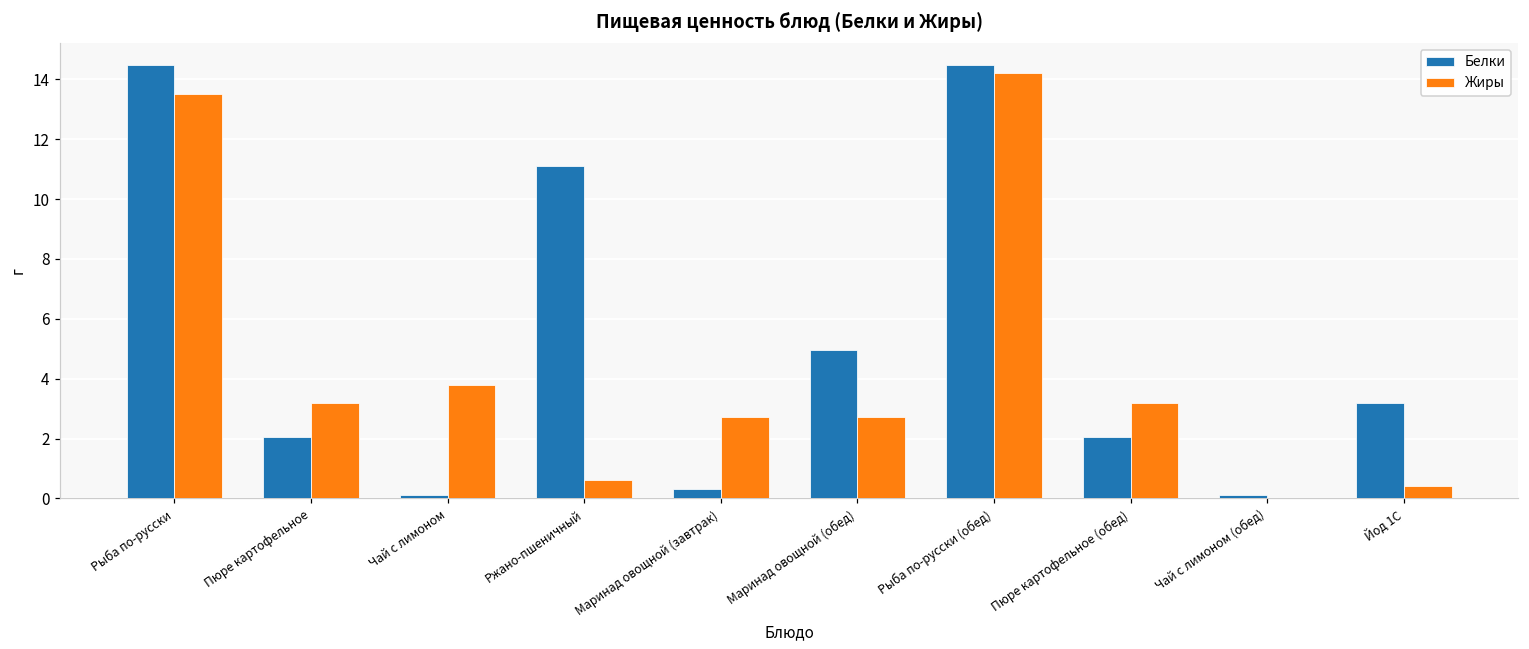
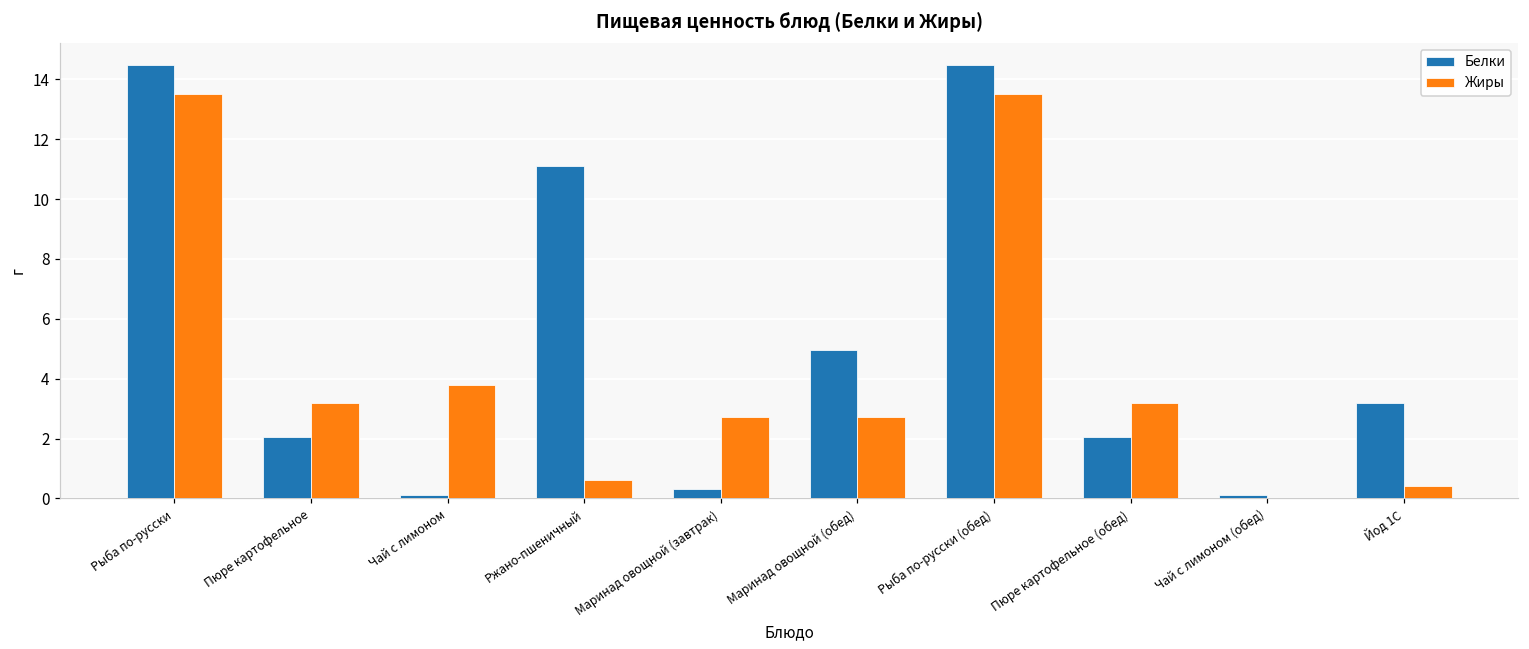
Жиры, Рыба по-русски (обед): 14.2 -> 13.5
